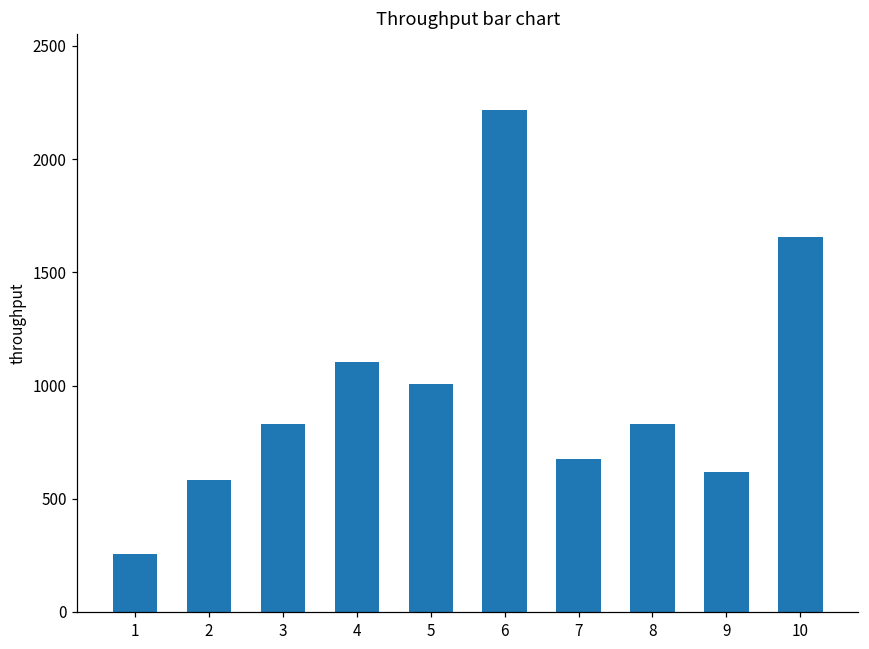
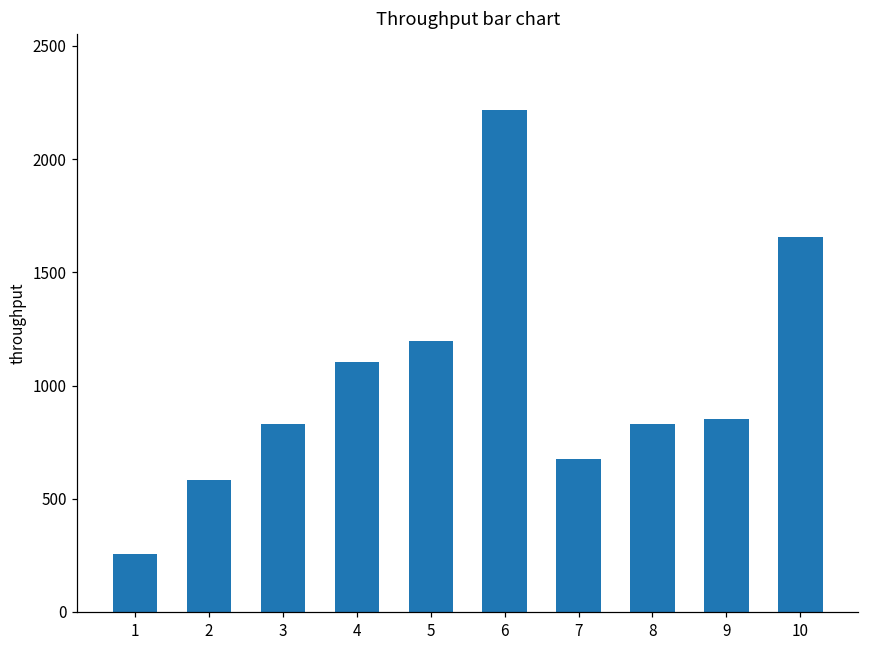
5: 1010 -> 1200
9: 620 -> 850
